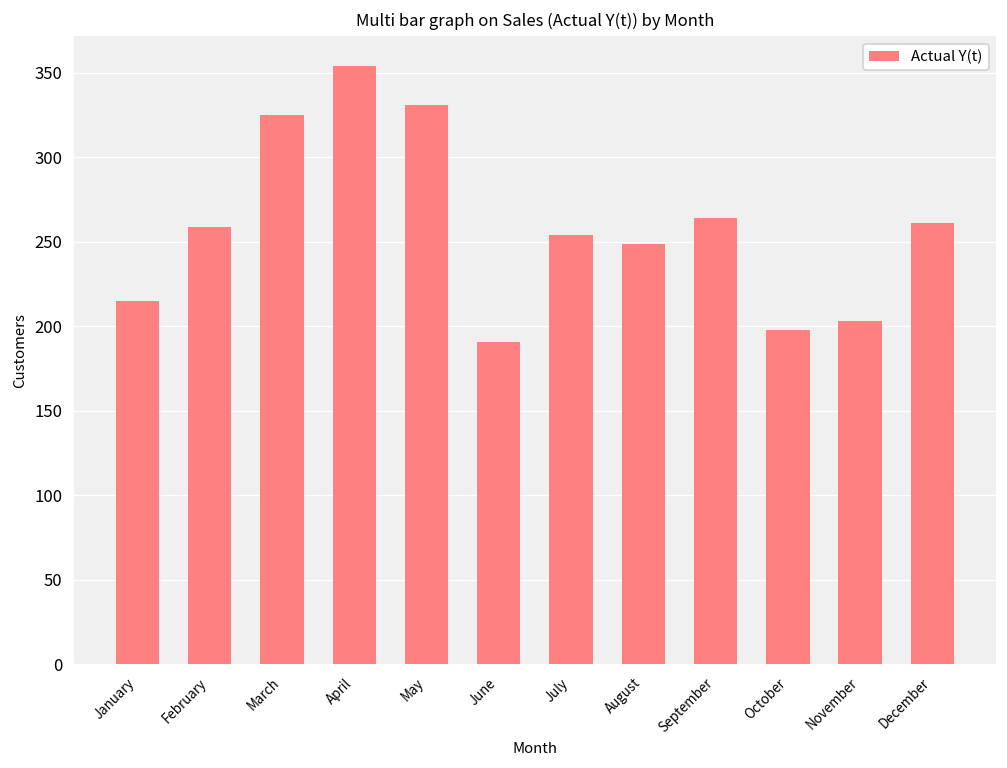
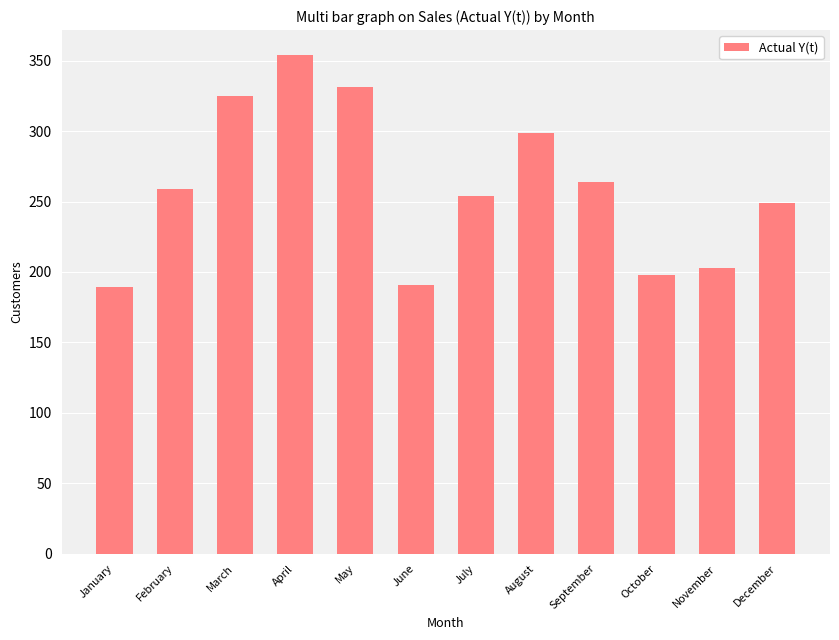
January: 215 -> 189
August: 249 -> 299
December: 261 -> 249
